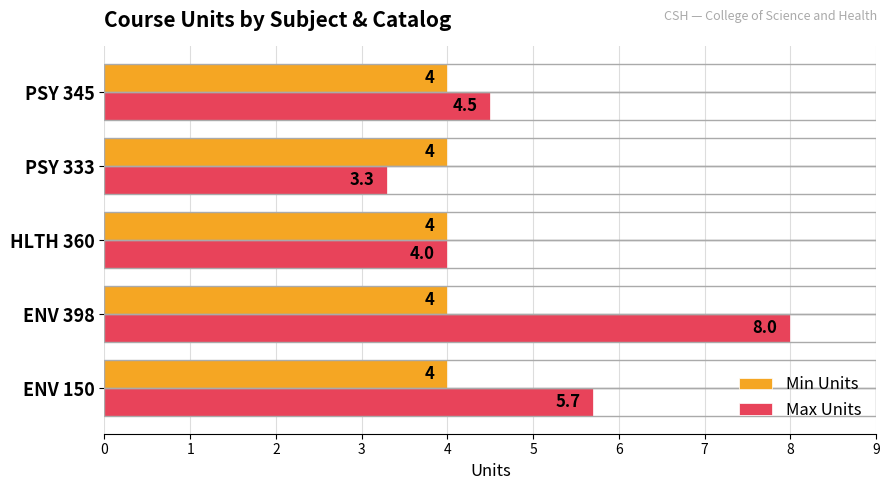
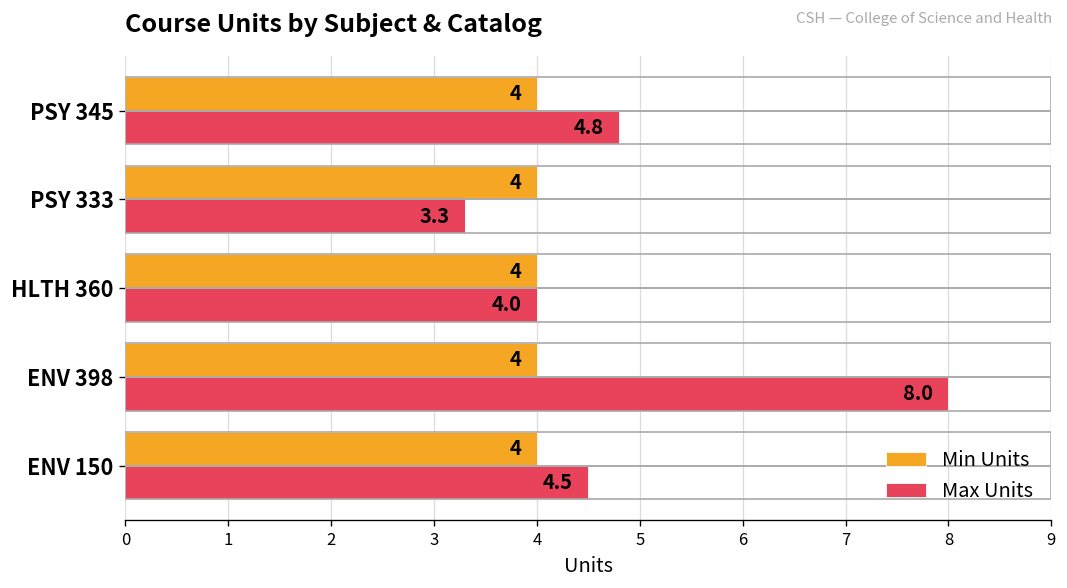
Max Units, PSY 345: 4.5 -> 4.8
Max Units, ENV 150: 5.7 -> 4.5
